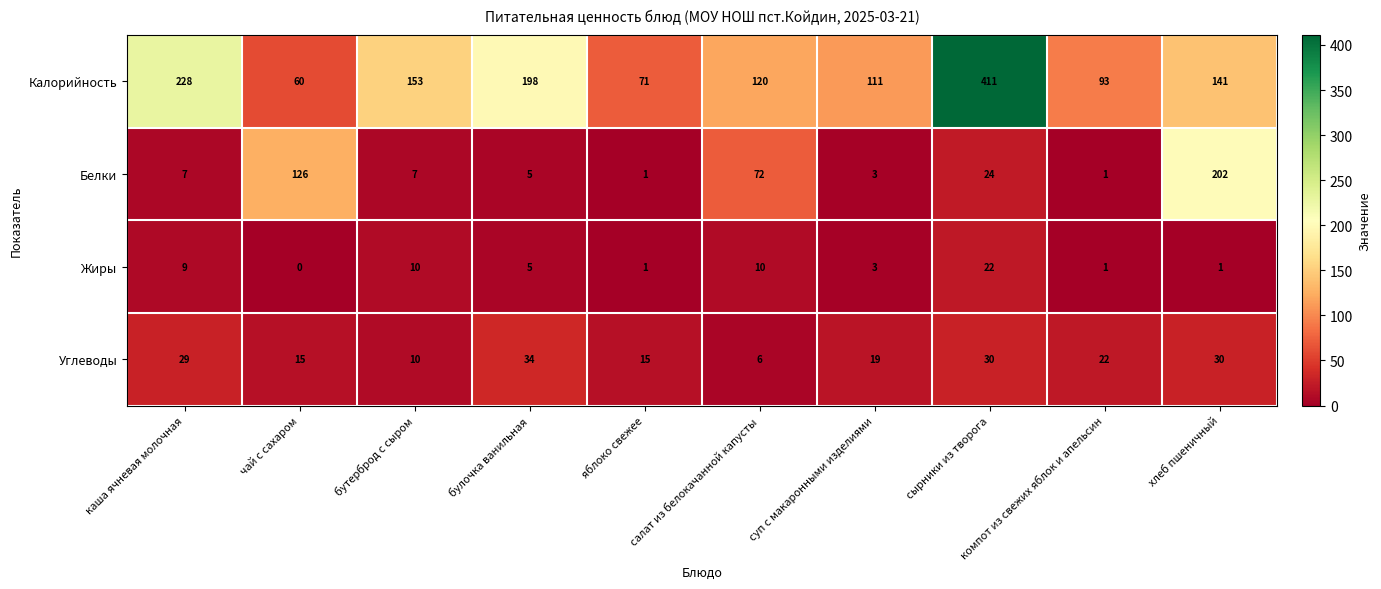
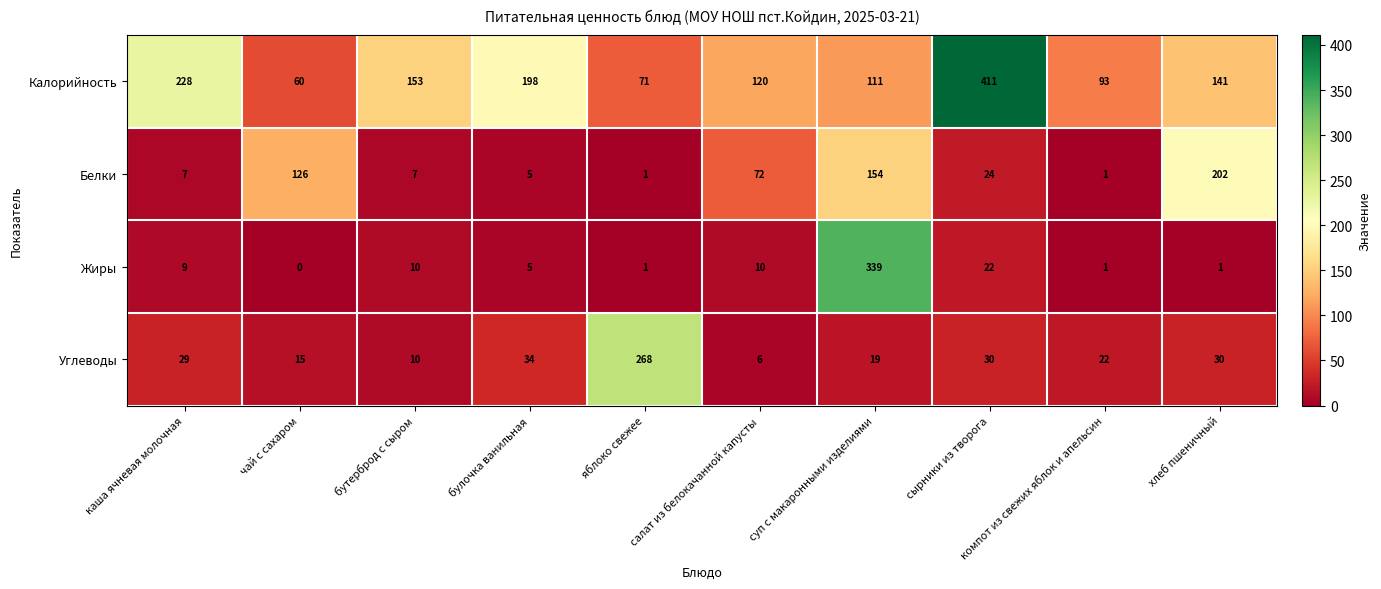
Белки, суп с макаронными изделиями: 3 -> 154
Жиры, суп с макаронными изделиями: 3 -> 339
Углеводы, яблоко свежее: 15 -> 268
